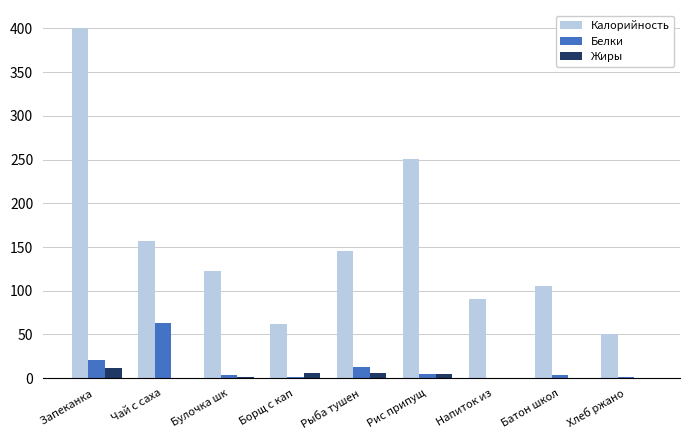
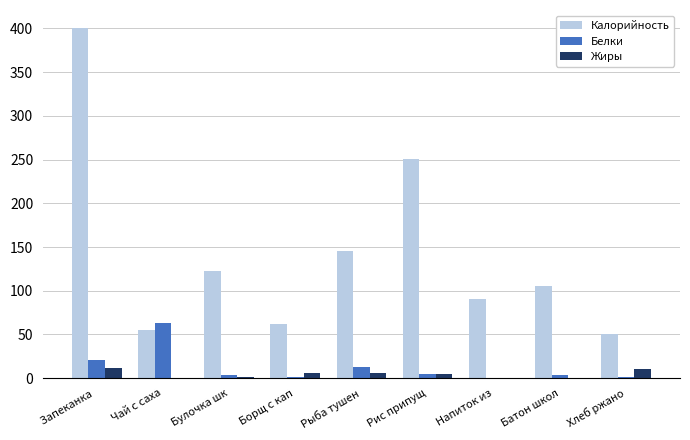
Калорийность, Чай с саха: 160 -> 60
Жиры, Хлеб ржано: 0 -> 10
